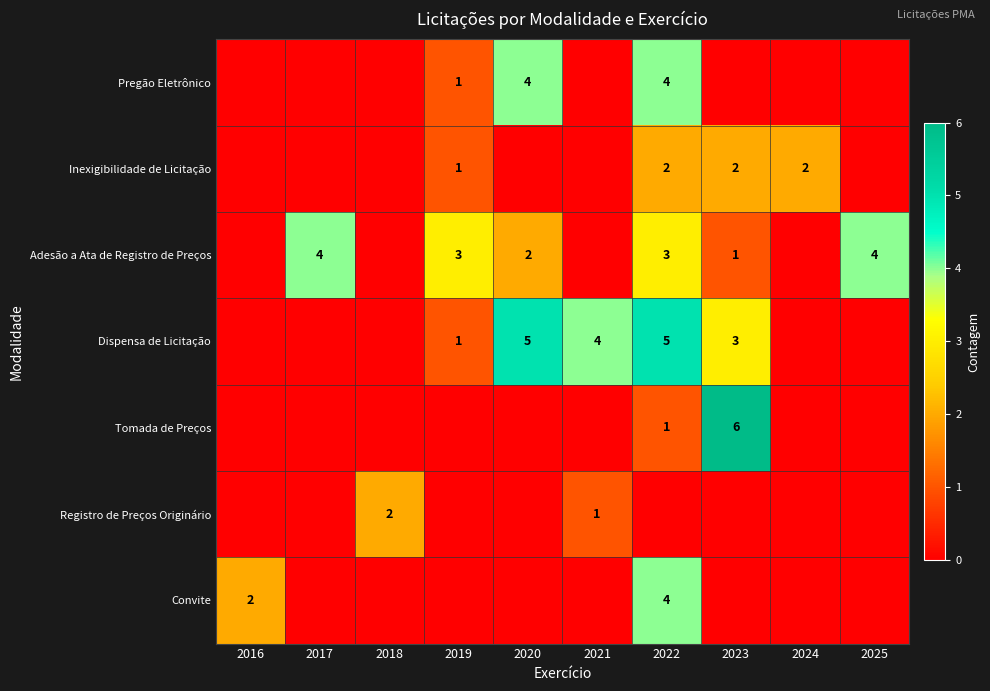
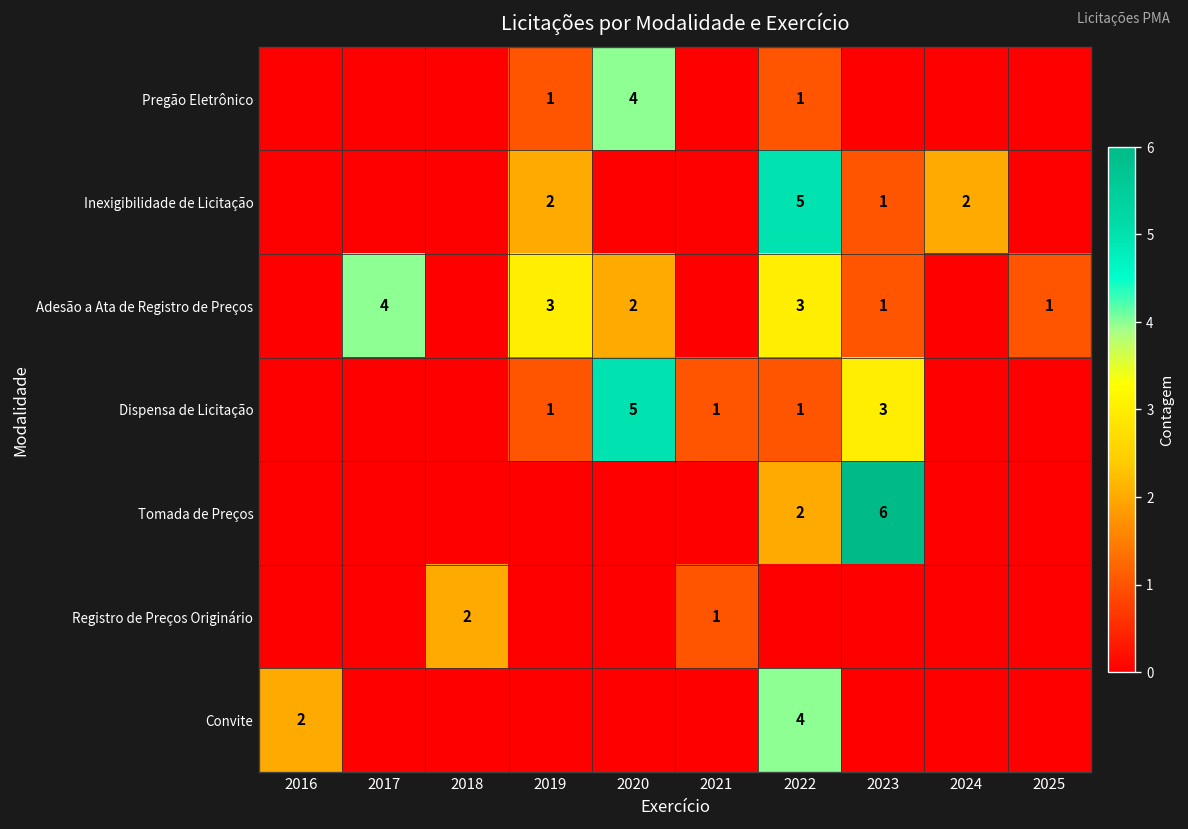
Pregão Eletrônico, 2022: 4 -> 1
Inexigibilidade de Licitação, 2019: 1 -> 2
Inexigibilidade de Licitação, 2022: 2 -> 5
Inexigibilidade de Licitação, 2023: 2 -> 1
Adesão a Ata de Registro de Preços, 2025: 4 -> 1
Dispensa de Licitação, 2021: 4 -> 1
Dispensa de Licitação, 2022: 5 -> 1
Tomada de Preços, 2022: 1 -> 2
